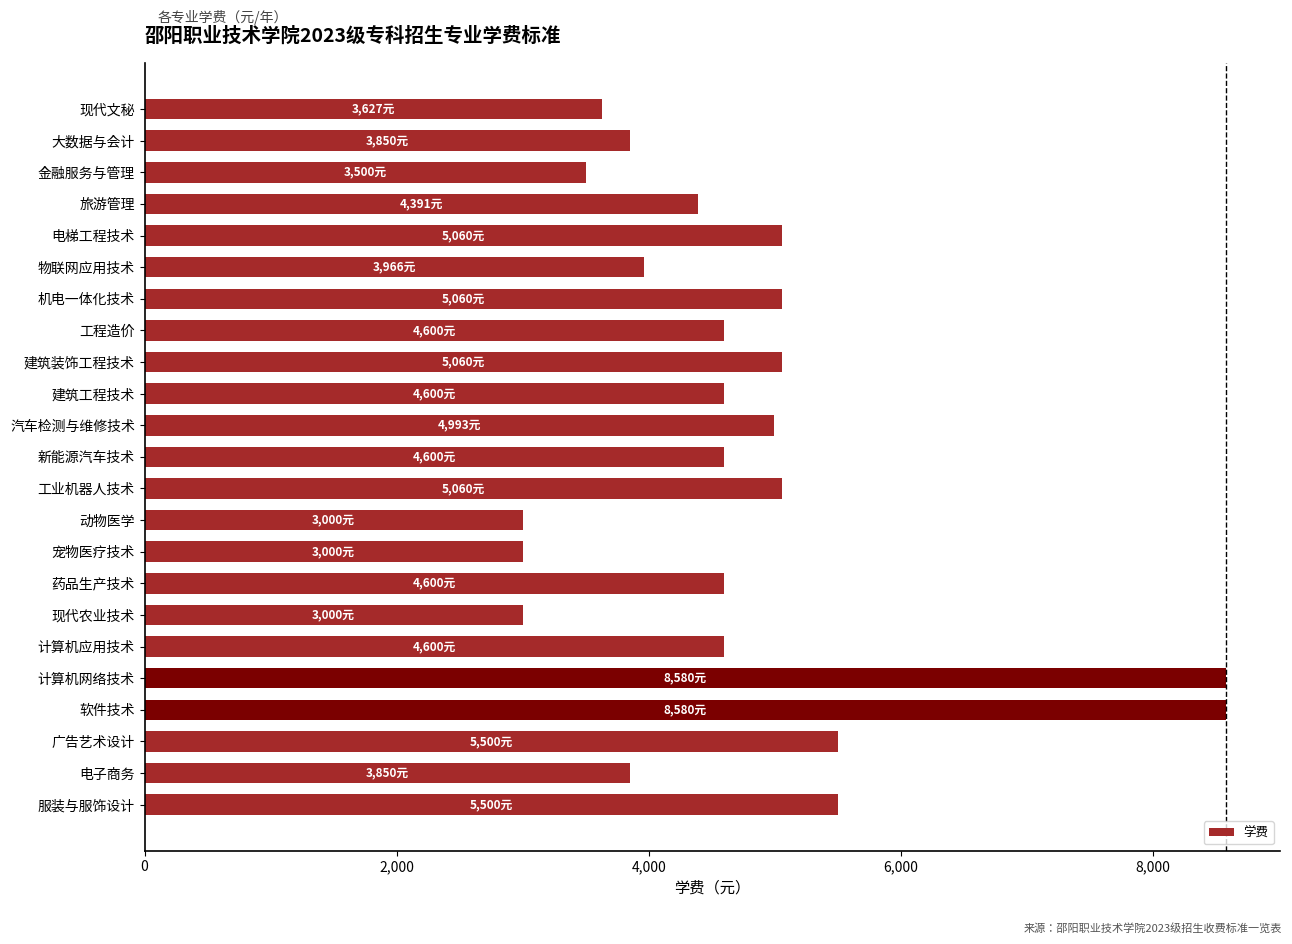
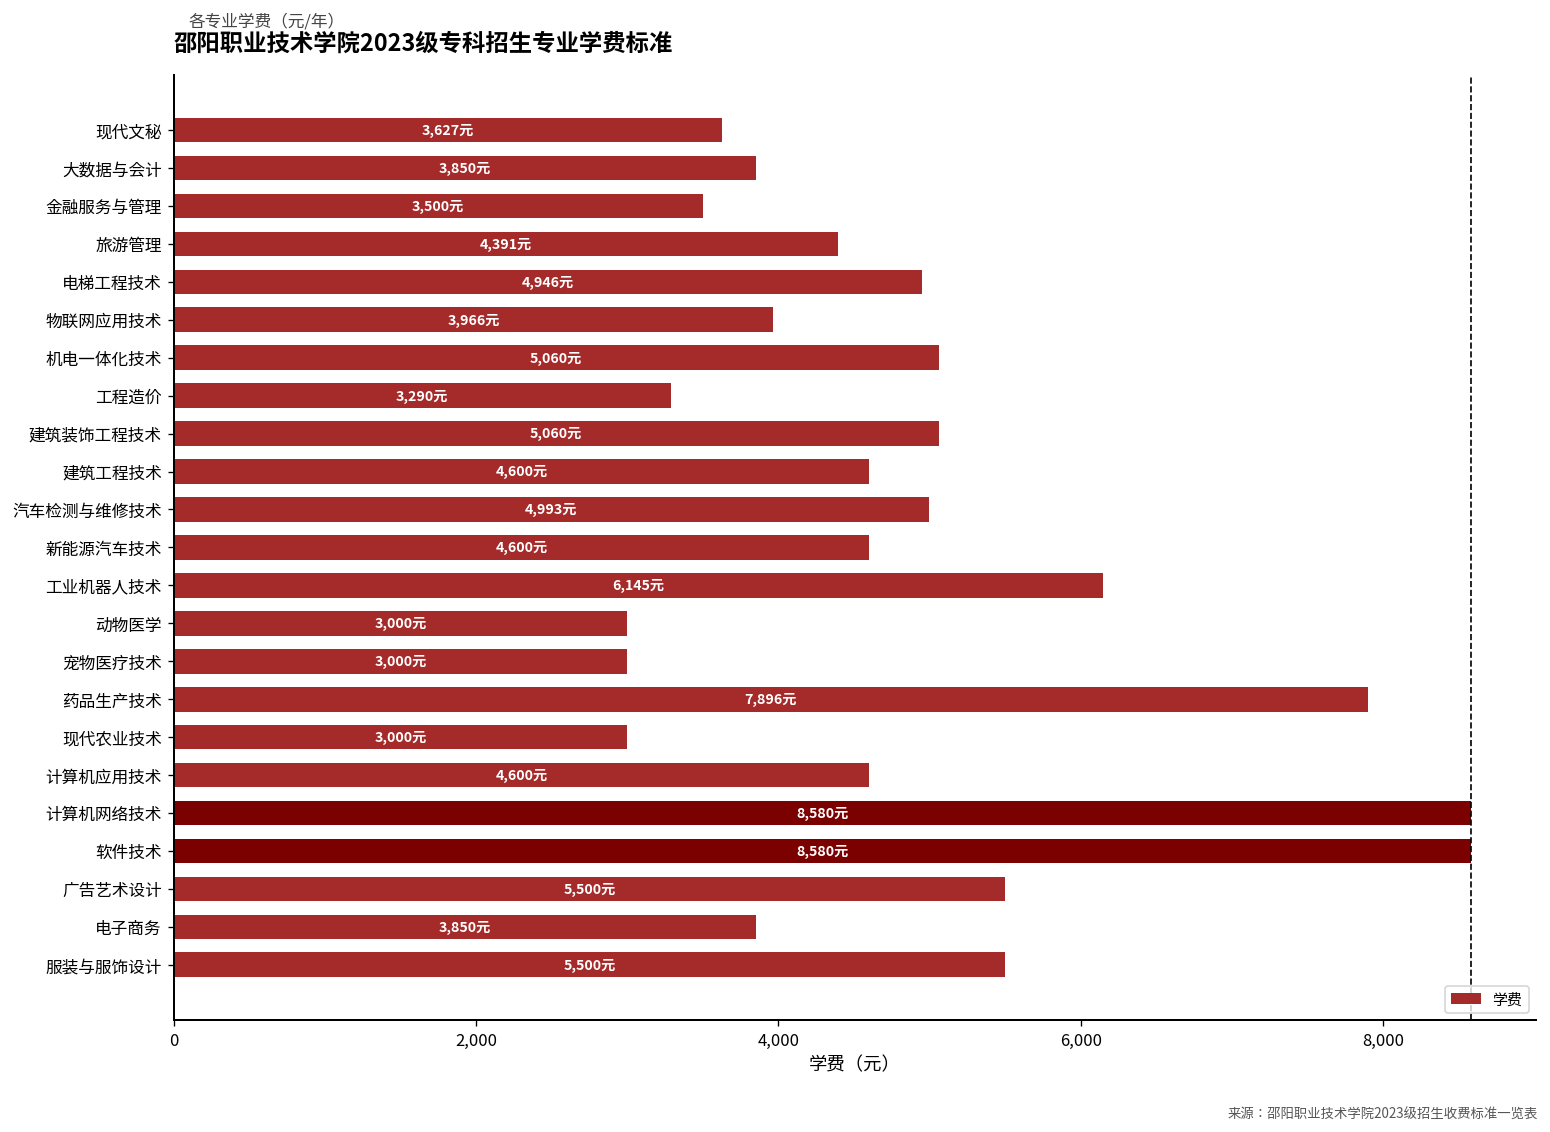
电梯工程技术: 5,060元 -> 4,946元
工程造价: 4,600元 -> 3,290元
工业机器人技术: 5,060元 -> 6,145元
药品生产技术: 4,600元 -> 7,896元
